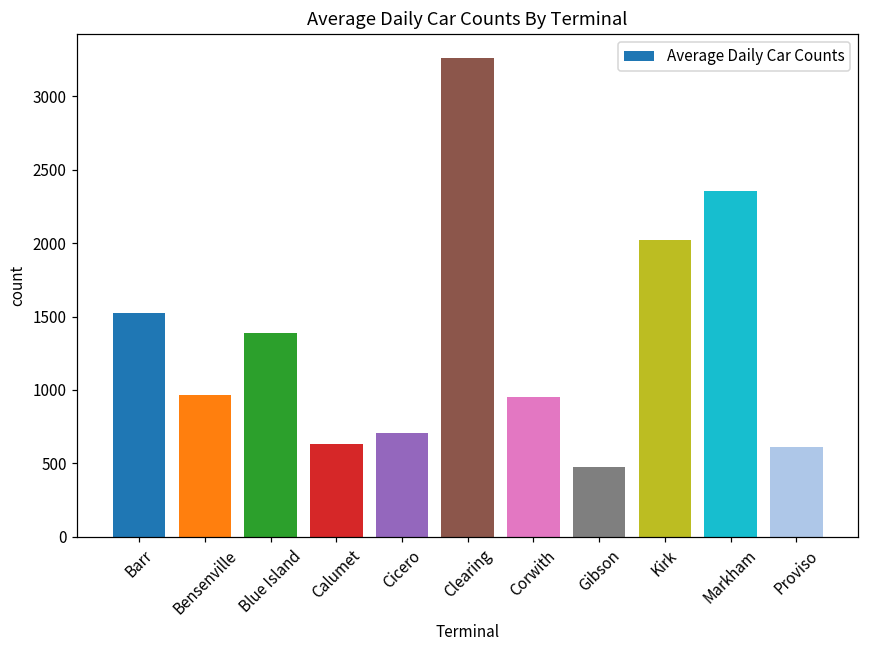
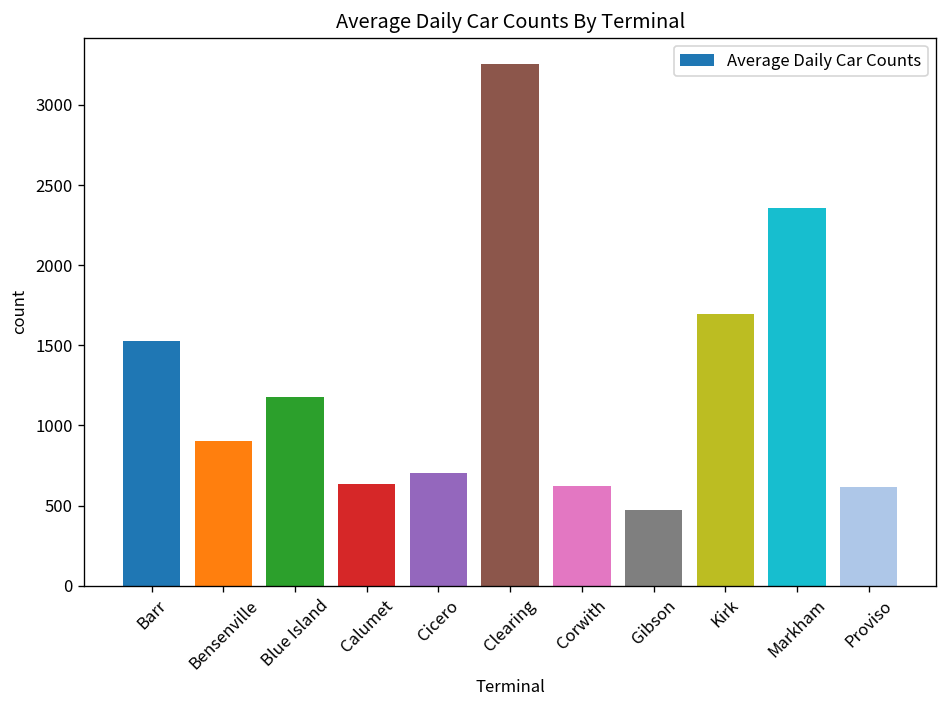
Bensenville: 970 -> 900
Blue Island: 1390 -> 1180
Corwith: 950 -> 630
Kirk: 2020 -> 1700
